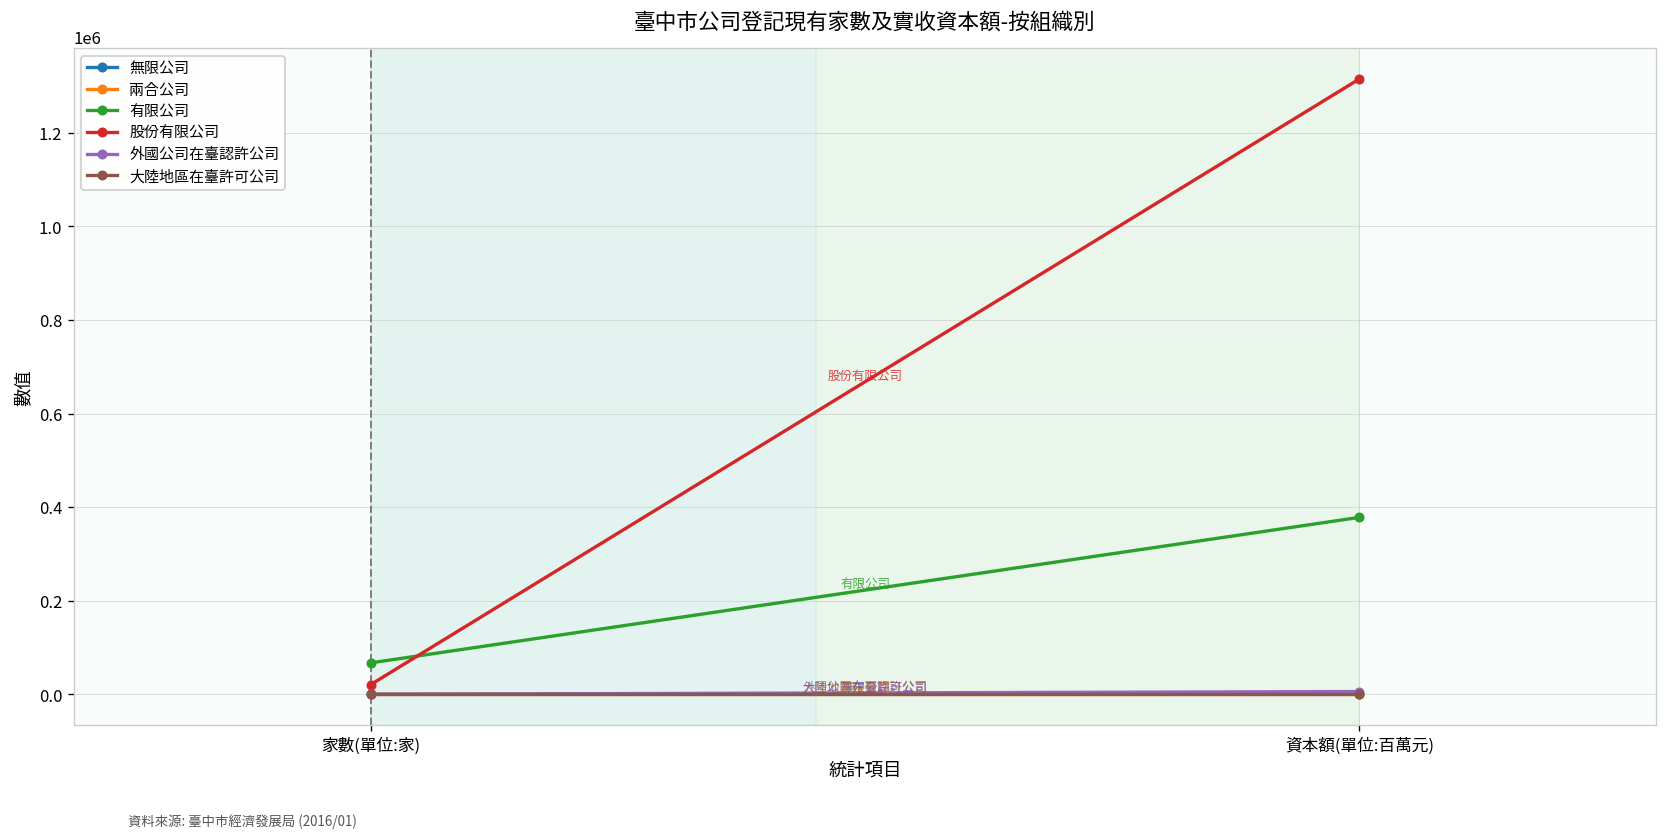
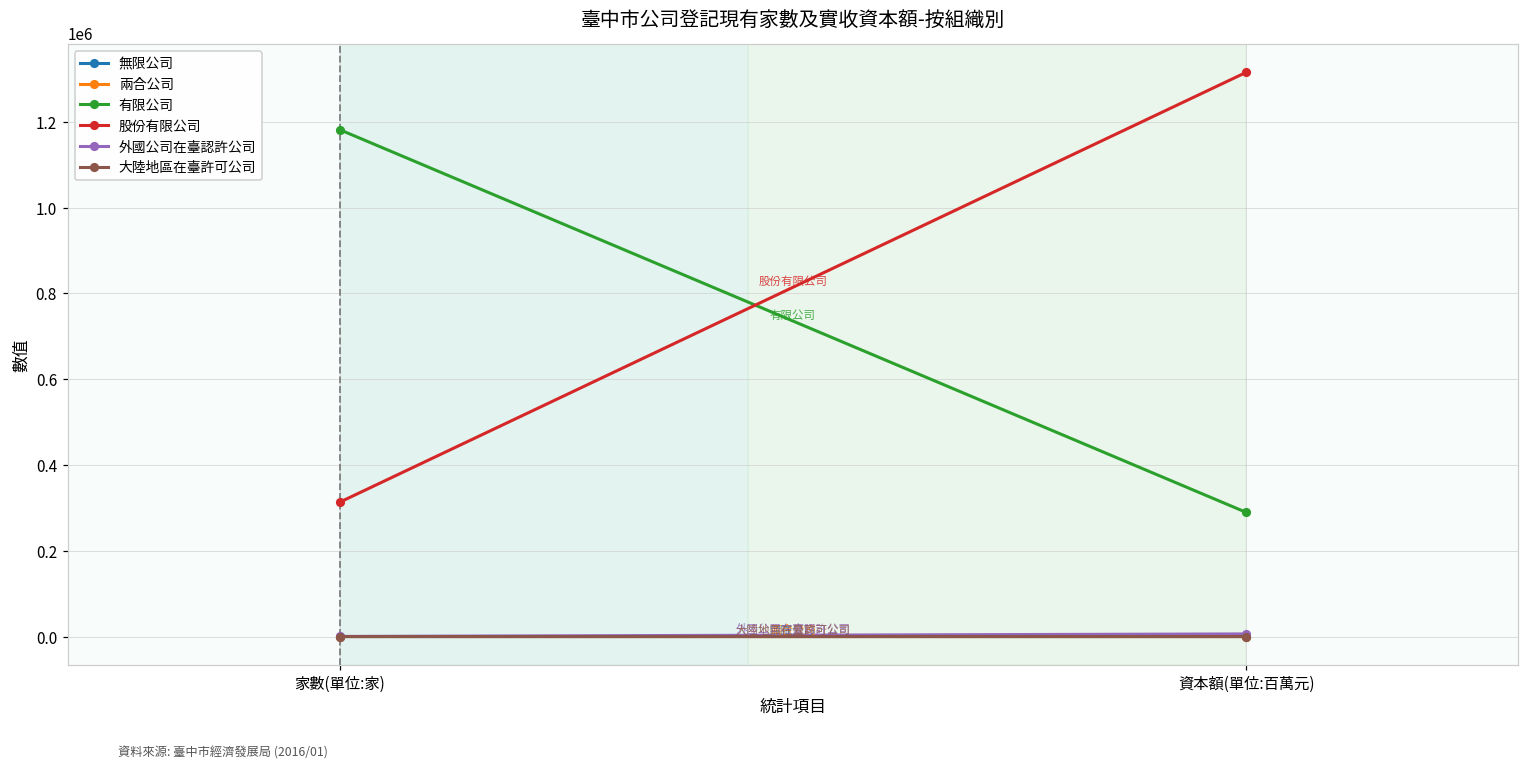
有限公司, 家數(單位:家): 70000 -> 1180000
股份有限公司, 家數(單位:家): 20000 -> 310000
有限公司, 資本額(單位:百萬元): 380000 -> 290000
